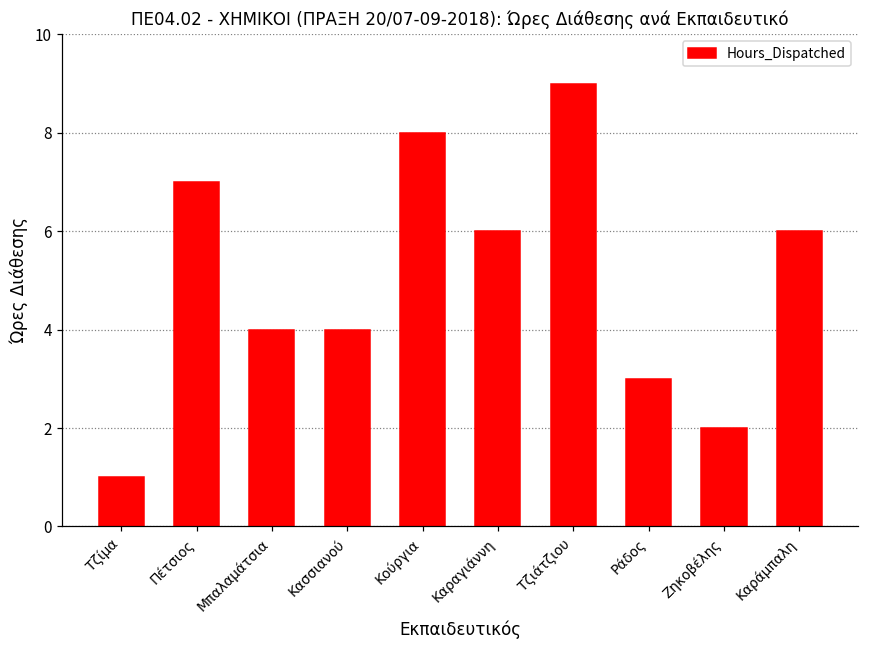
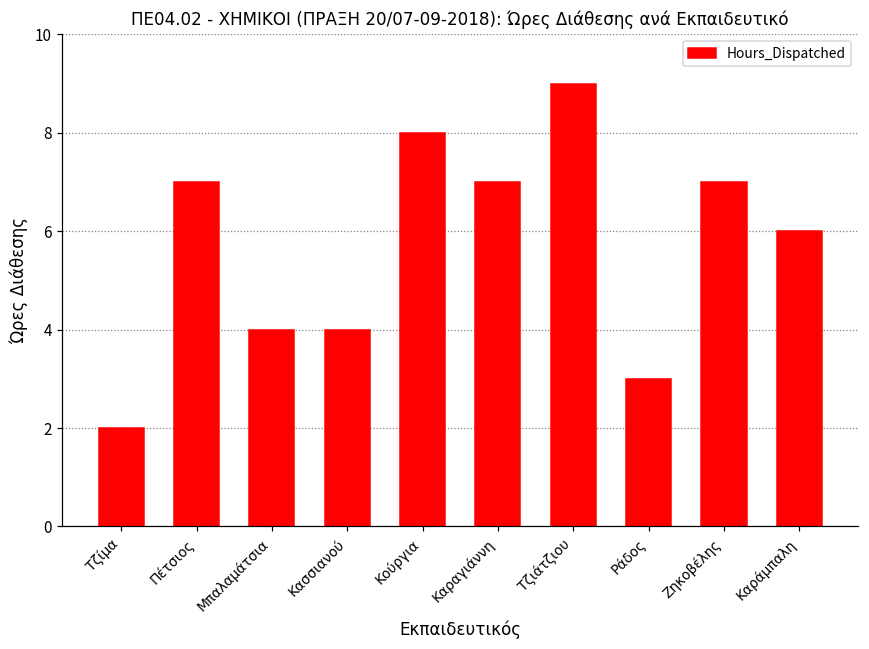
Τζίμα: 1 -> 2
Καραγιάννη: 6 -> 7
Ζηκοβέλης: 2 -> 7
